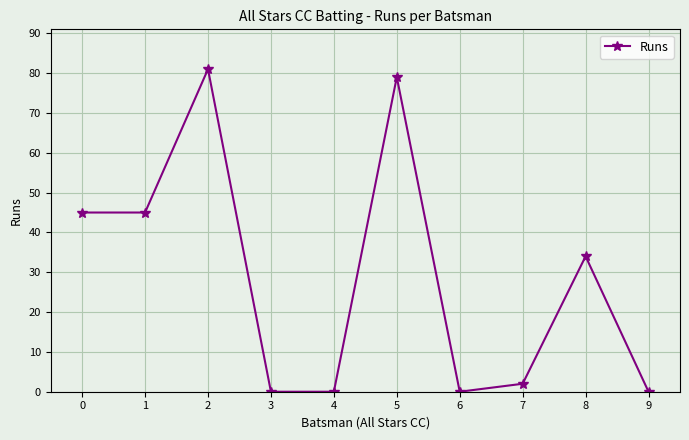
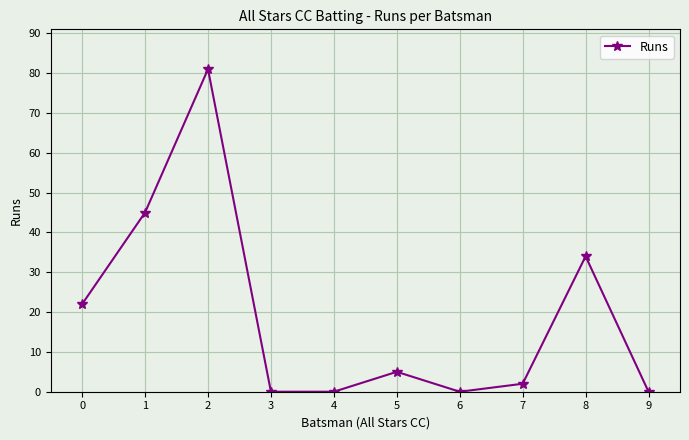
0: 45 -> 22
5: 79 -> 5
